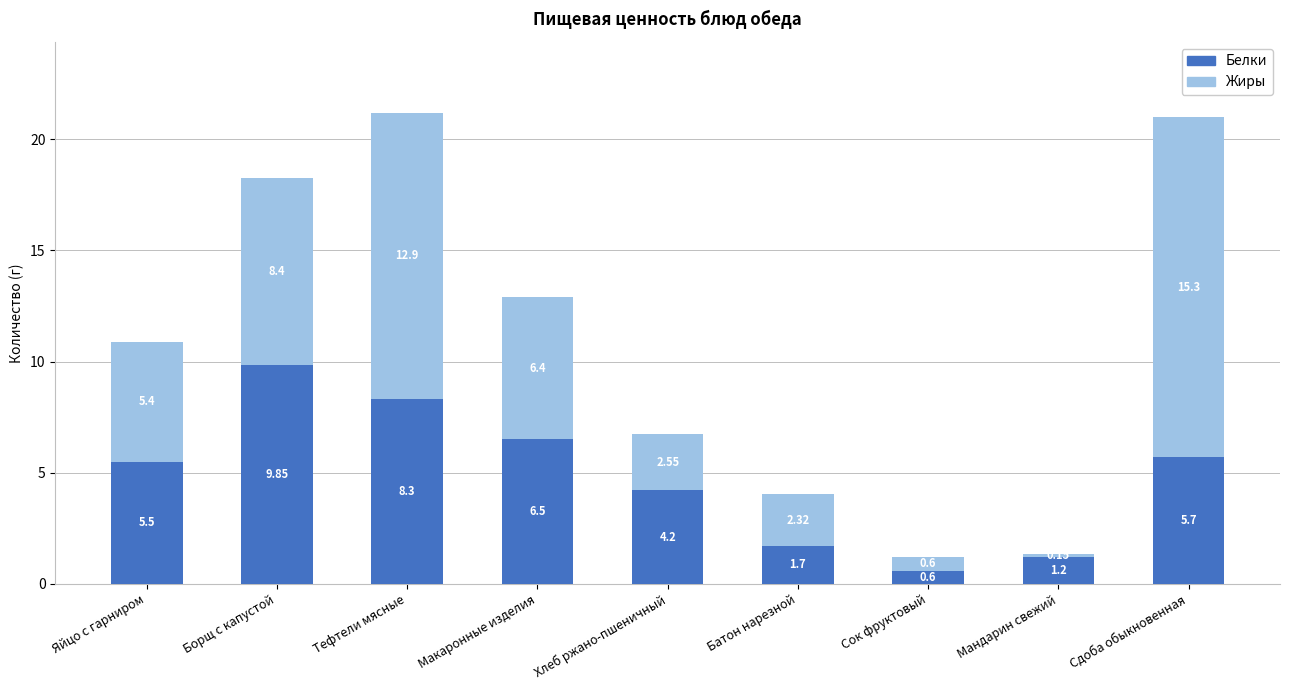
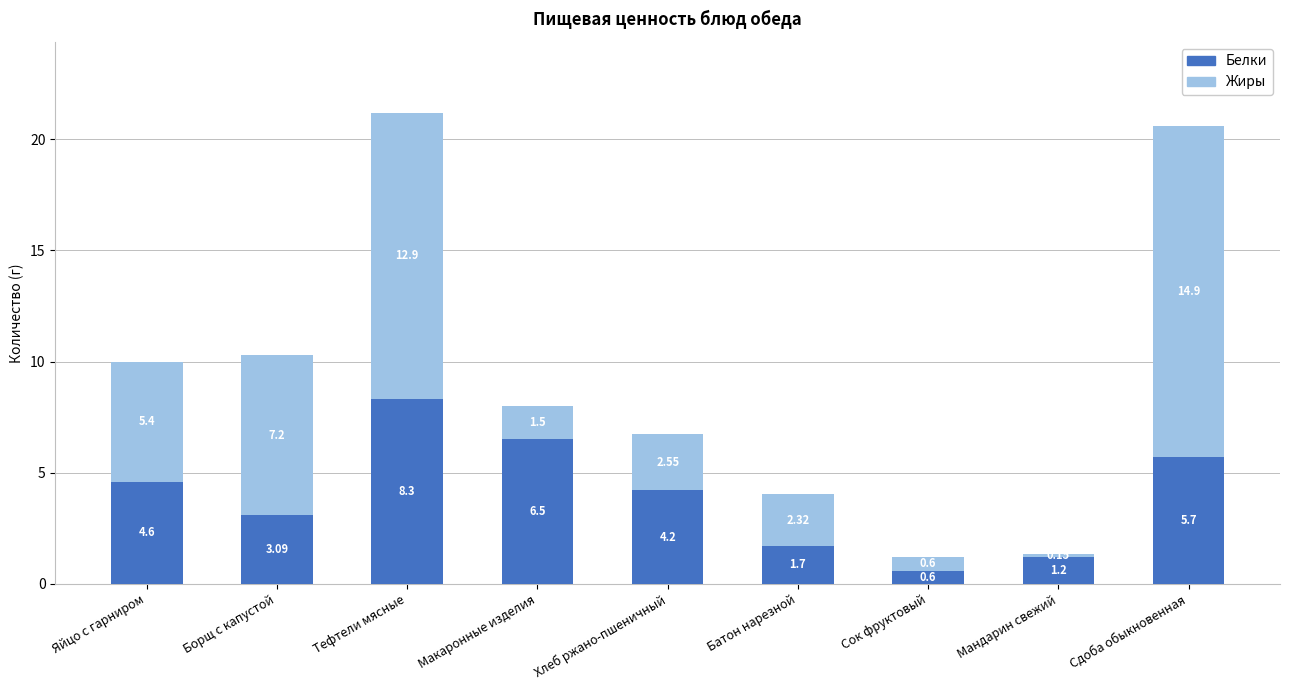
Белки, Яйцо с гарниром: 5.5 -> 4.6
Белки, Борщ с капустой: 9.85 -> 3.09
Жиры, Борщ с капустой: 8.4 -> 7.2
Жиры, Макаронные изделия: 6.4 -> 1.5
Жиры, Сдоба обыкновенная: 15.3 -> 14.9
